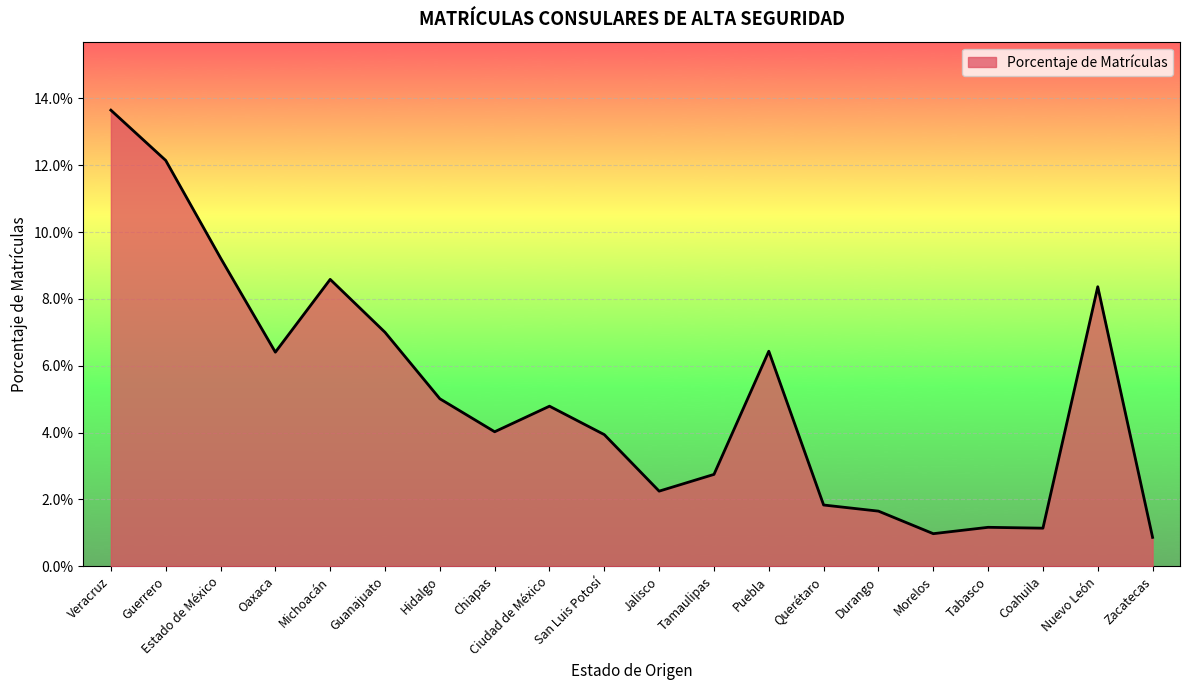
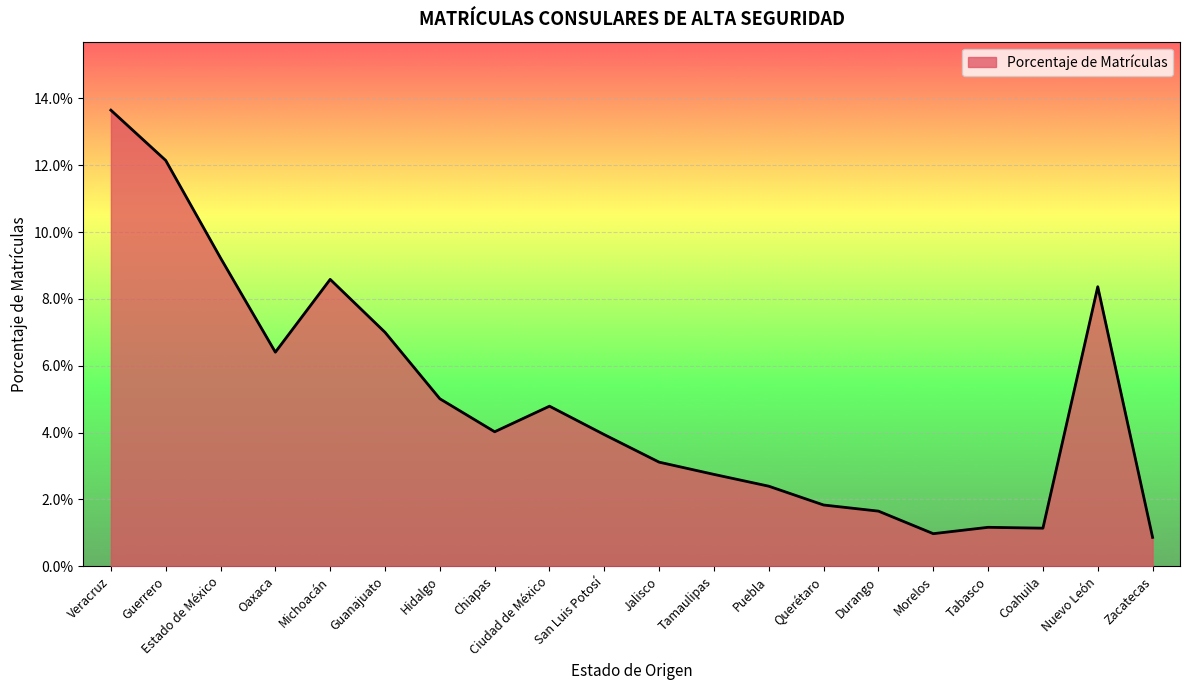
Jalisco: 2.2% -> 3.1%
Puebla: 6.4% -> 2.4%
